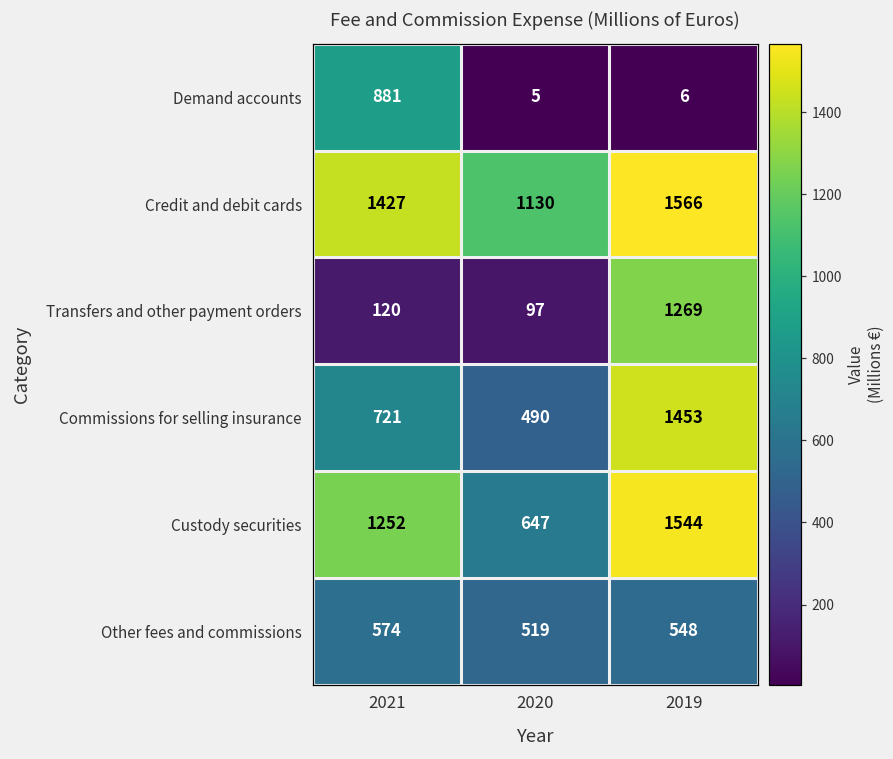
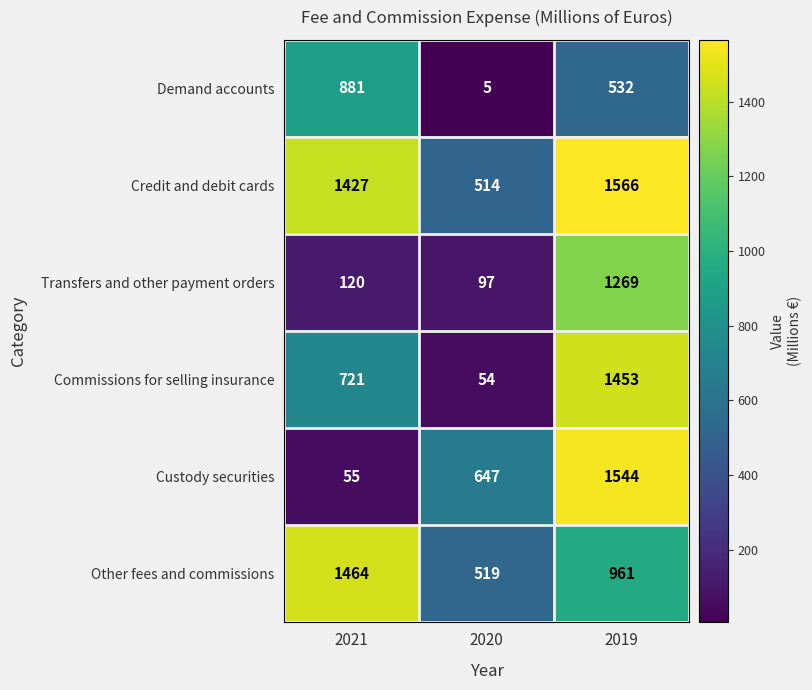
Demand accounts, 2019: 6 -> 532
Credit and debit cards, 2020: 1130 -> 514
Commissions for selling insurance, 2020: 490 -> 54
Custody securities, 2021: 1252 -> 55
Other fees and commissions, 2021: 574 -> 1464
Other fees and commissions, 2019: 548 -> 961
